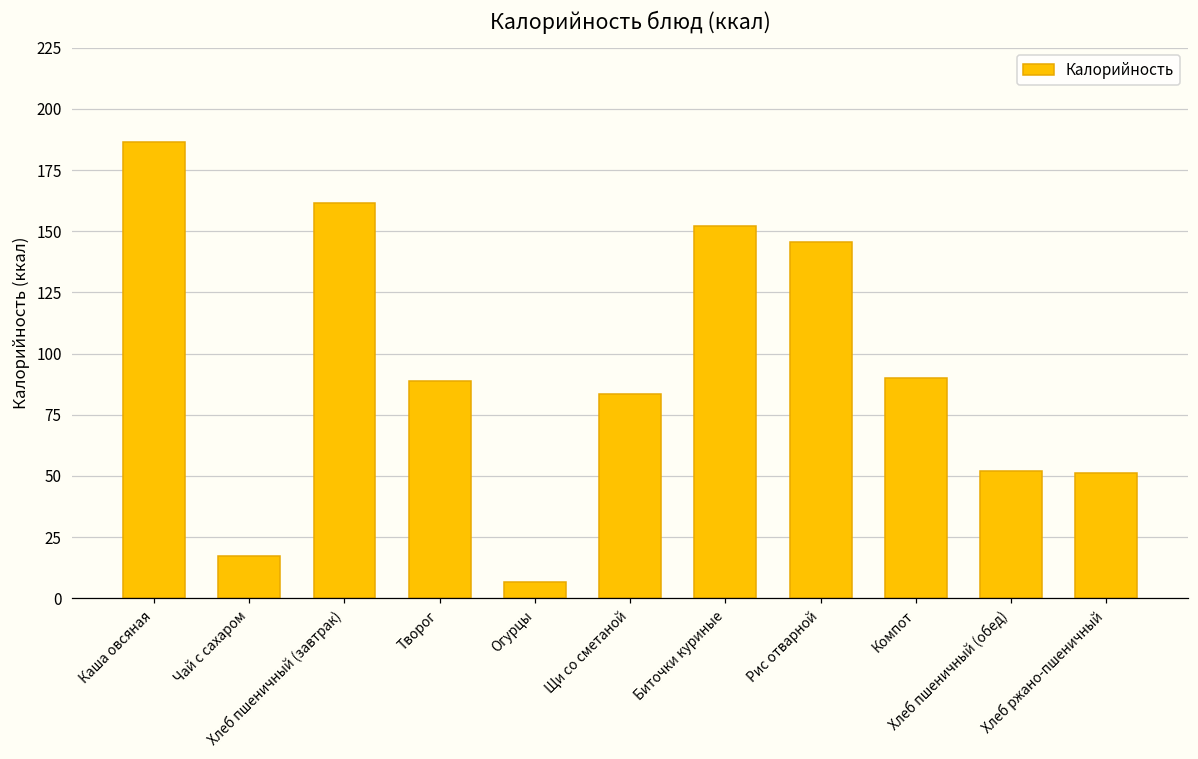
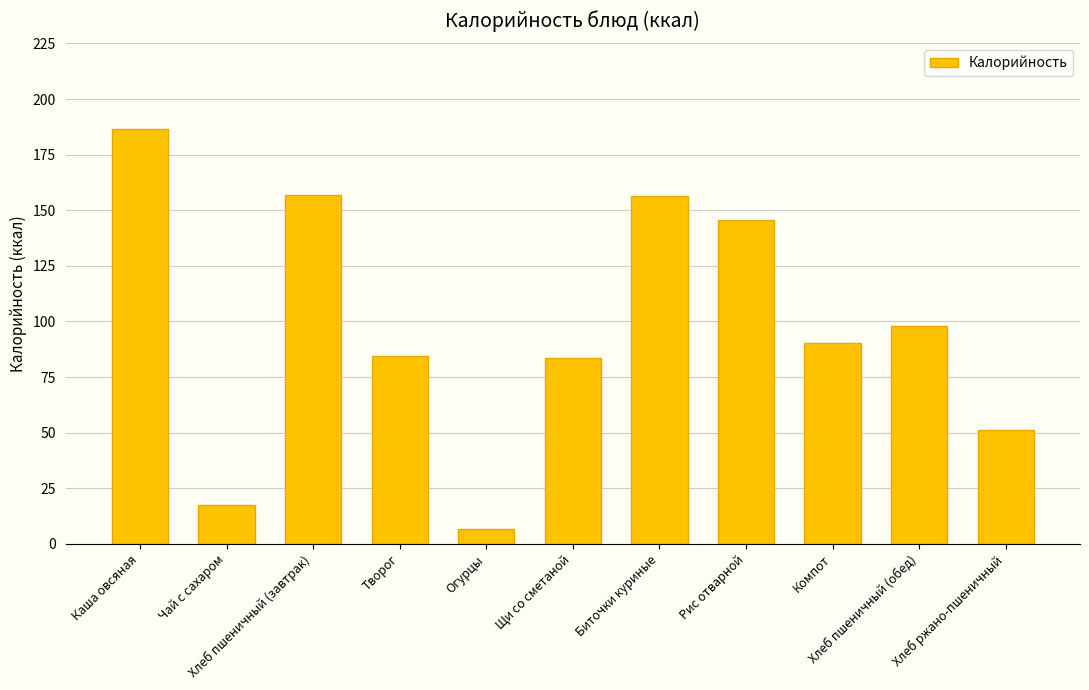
Хлеб пшеничный (завтрак): 162 -> 157
Творог: 89 -> 85
Биточки куриные: 152 -> 156
Хлеб пшеничный (обед): 52 -> 98
